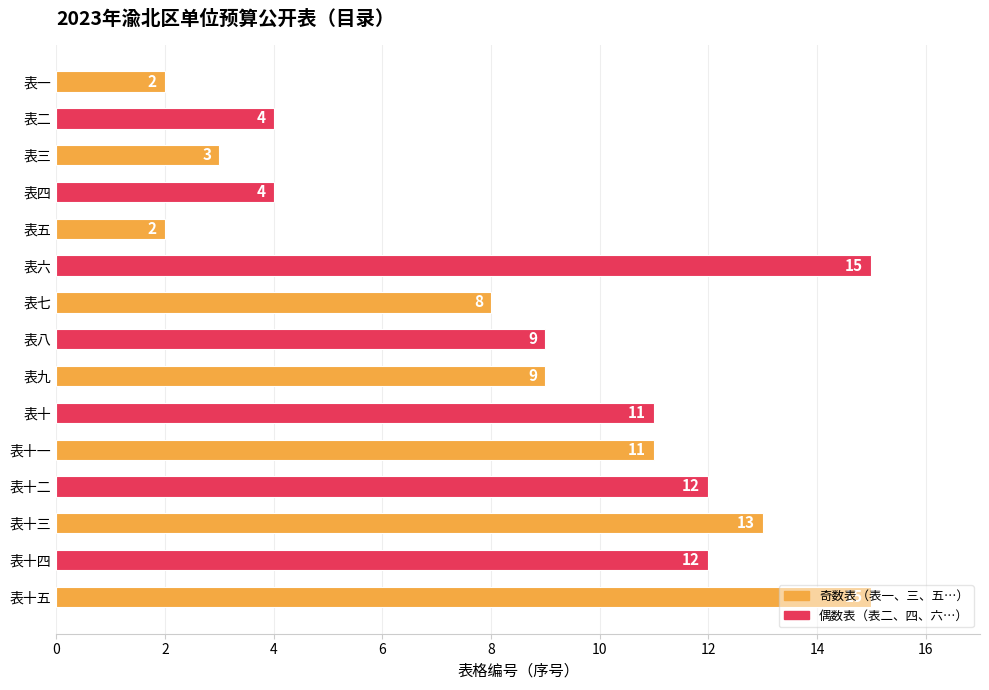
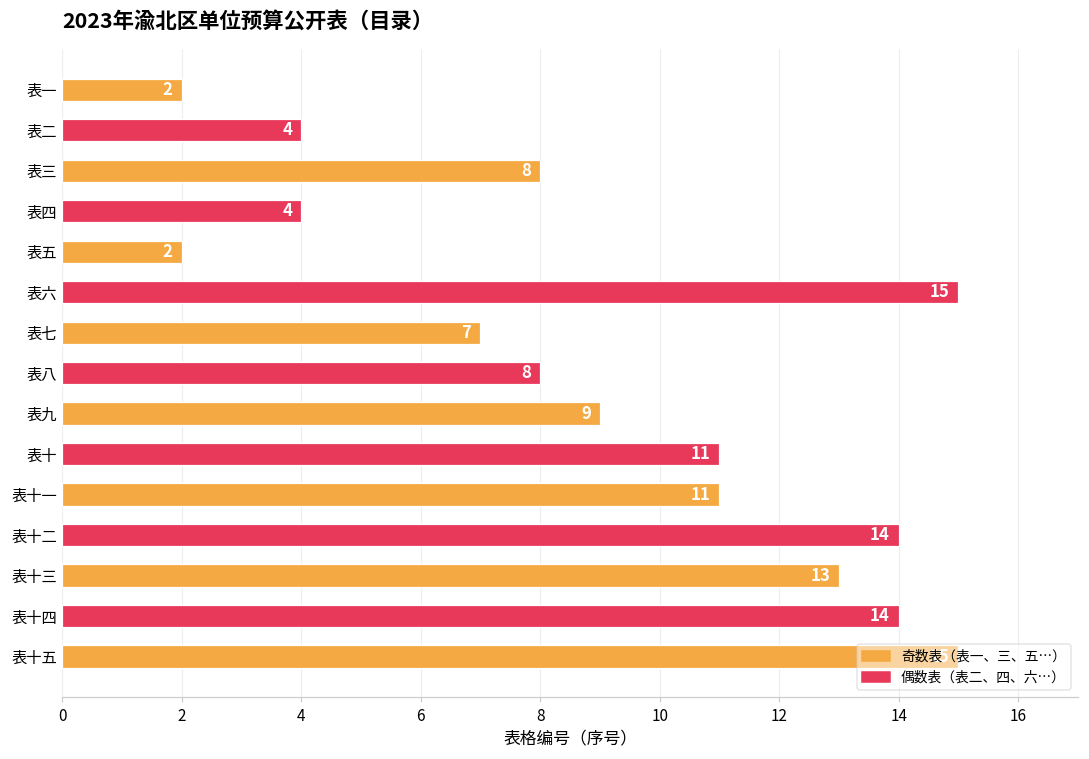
表三: 3 -> 8
表七: 8 -> 7
表八: 9 -> 8
表十二: 12 -> 14
表十四: 12 -> 14
